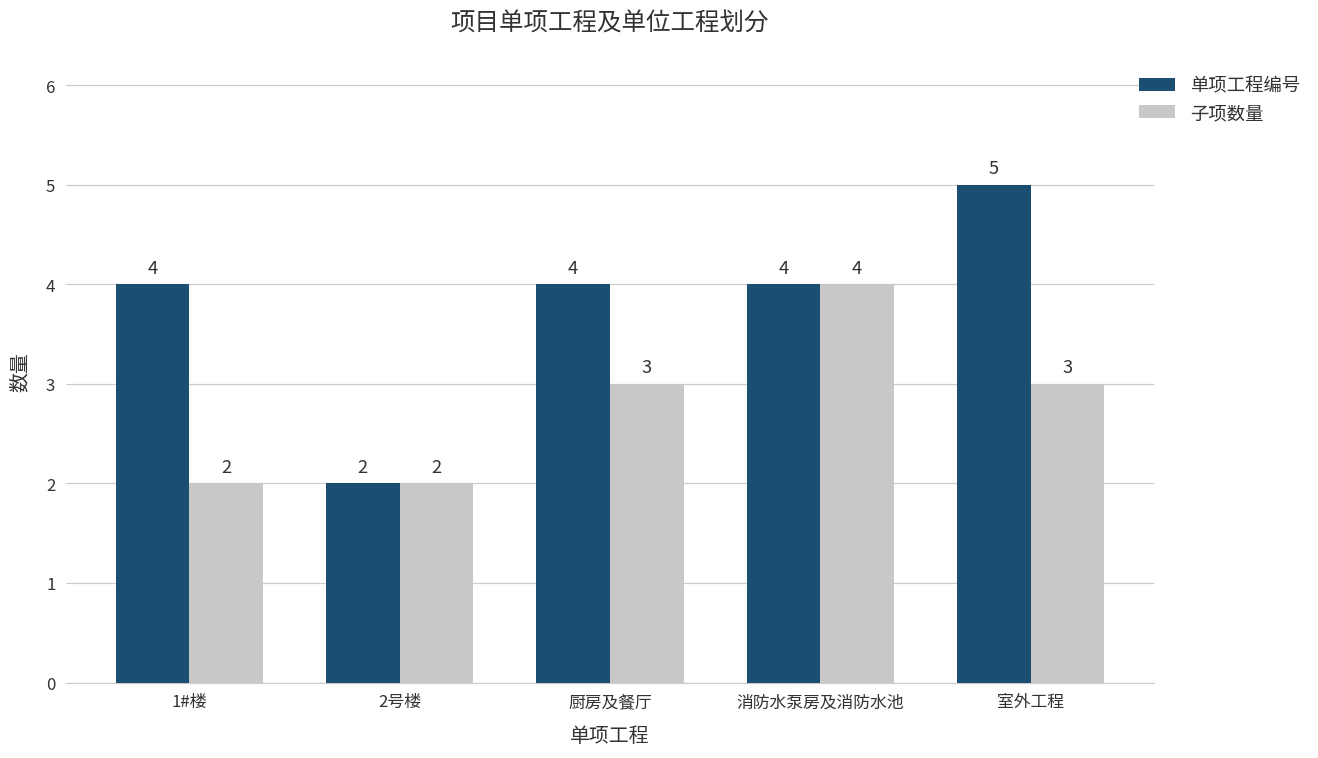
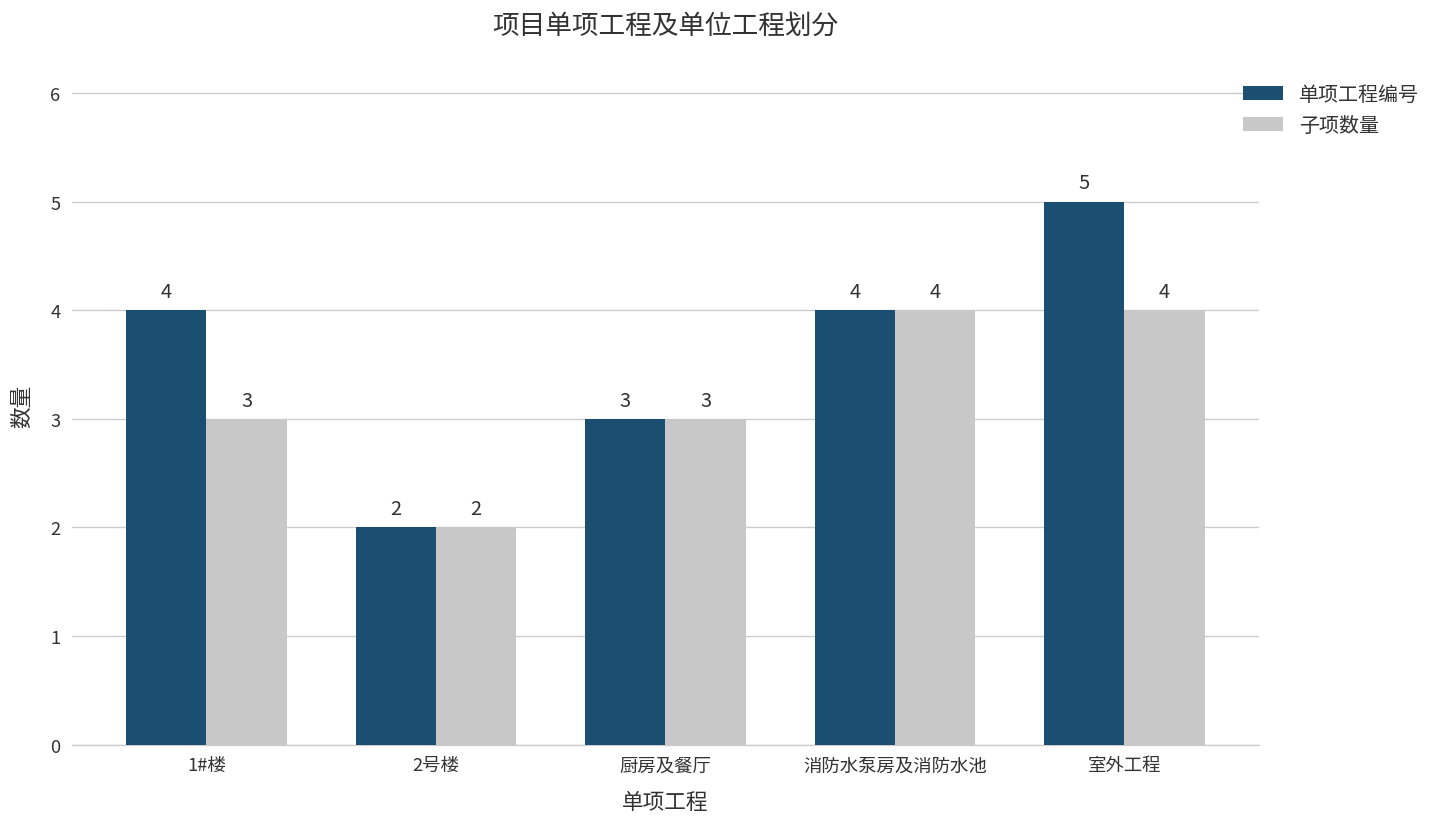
子项数量, 1#楼: 2 -> 3
单项工程编号, 厨房及餐厅: 4 -> 3
子项数量, 室外工程: 3 -> 4
